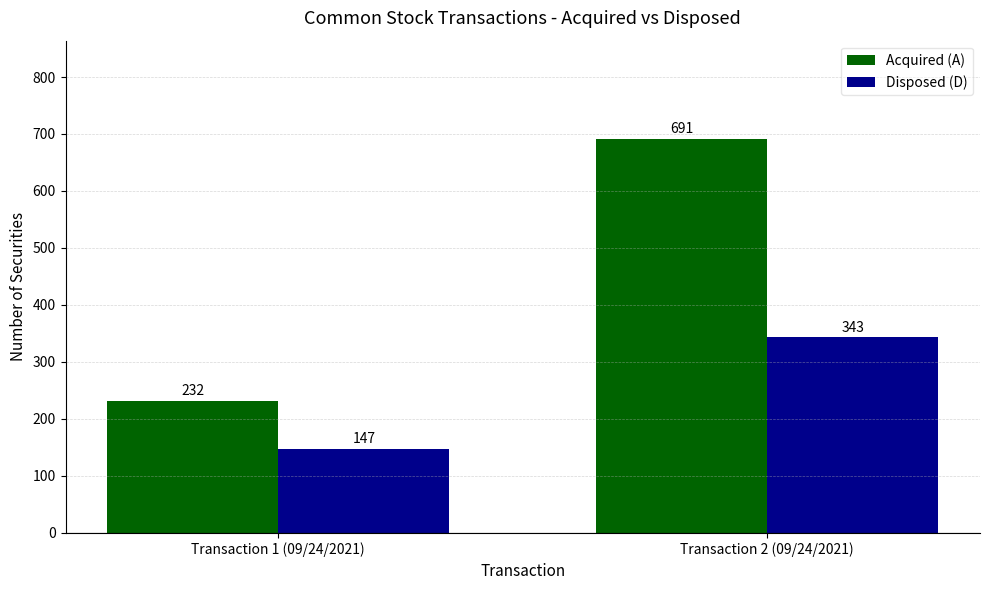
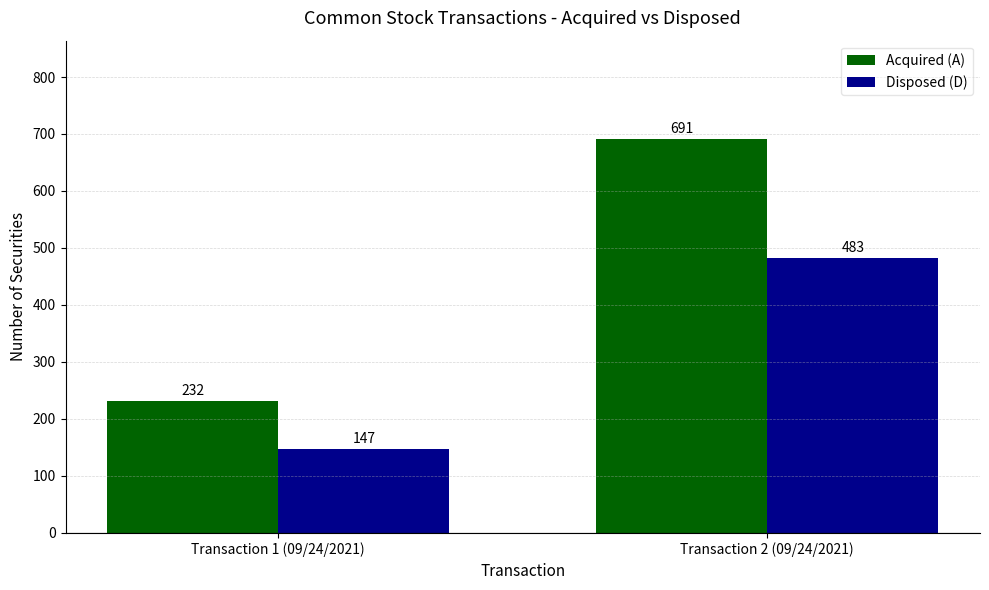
Disposed (D), Transaction 2 (09/24/2021): 343 -> 483
